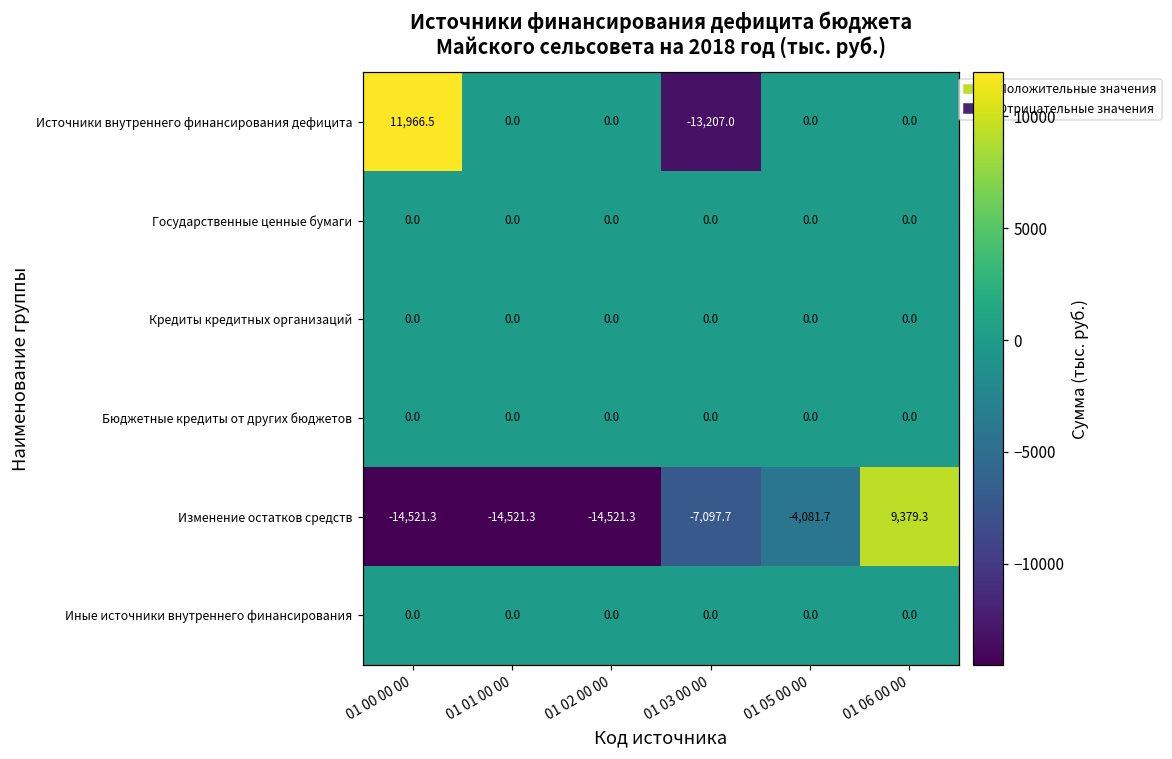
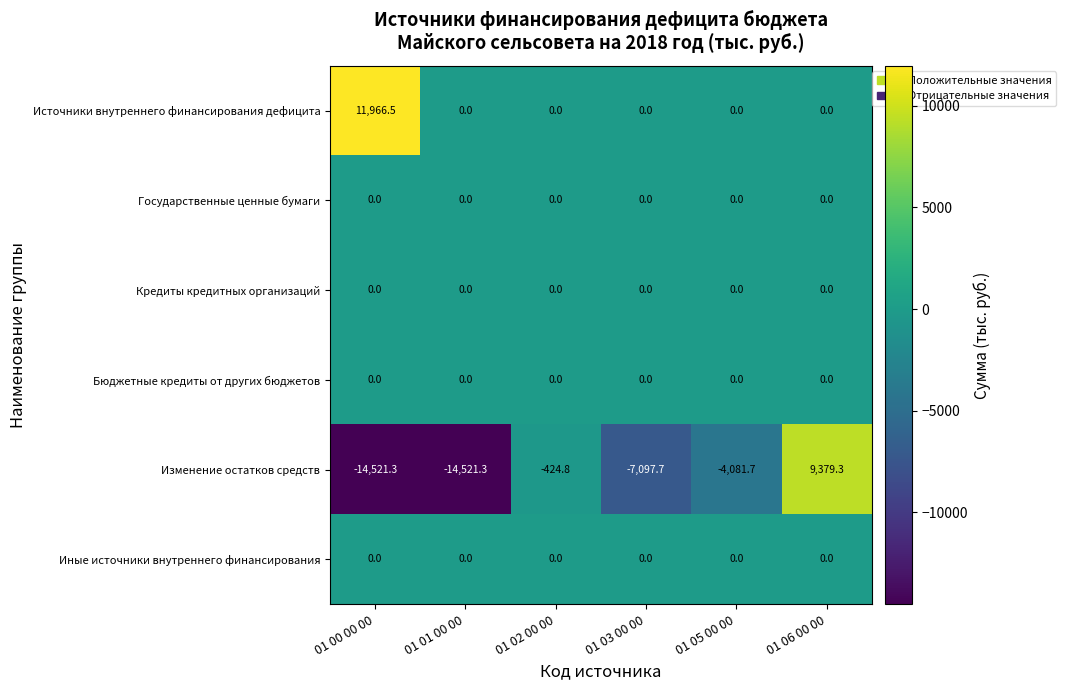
Источники внутреннего финансирования дефицита, 01 03 00 00: -13,207.0 -> 0.0
Изменение остатков средств, 01 02 00 00: -14,521.3 -> -424.8
